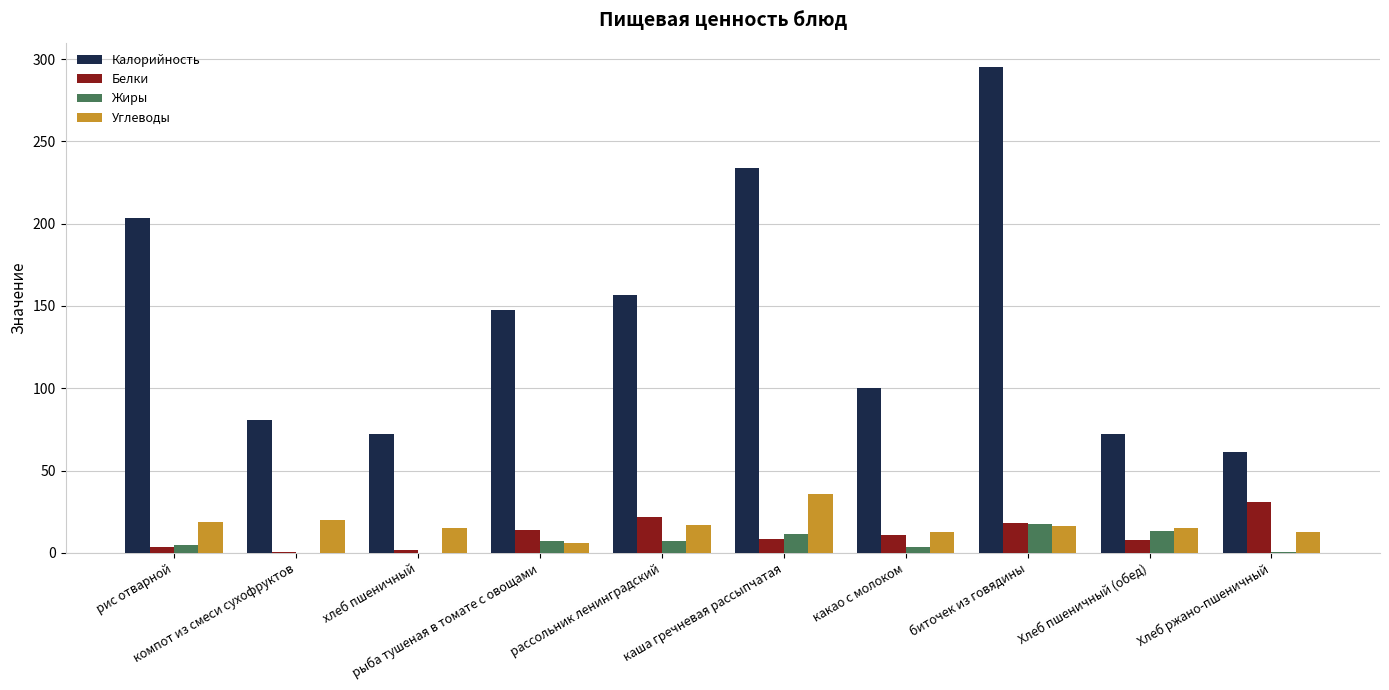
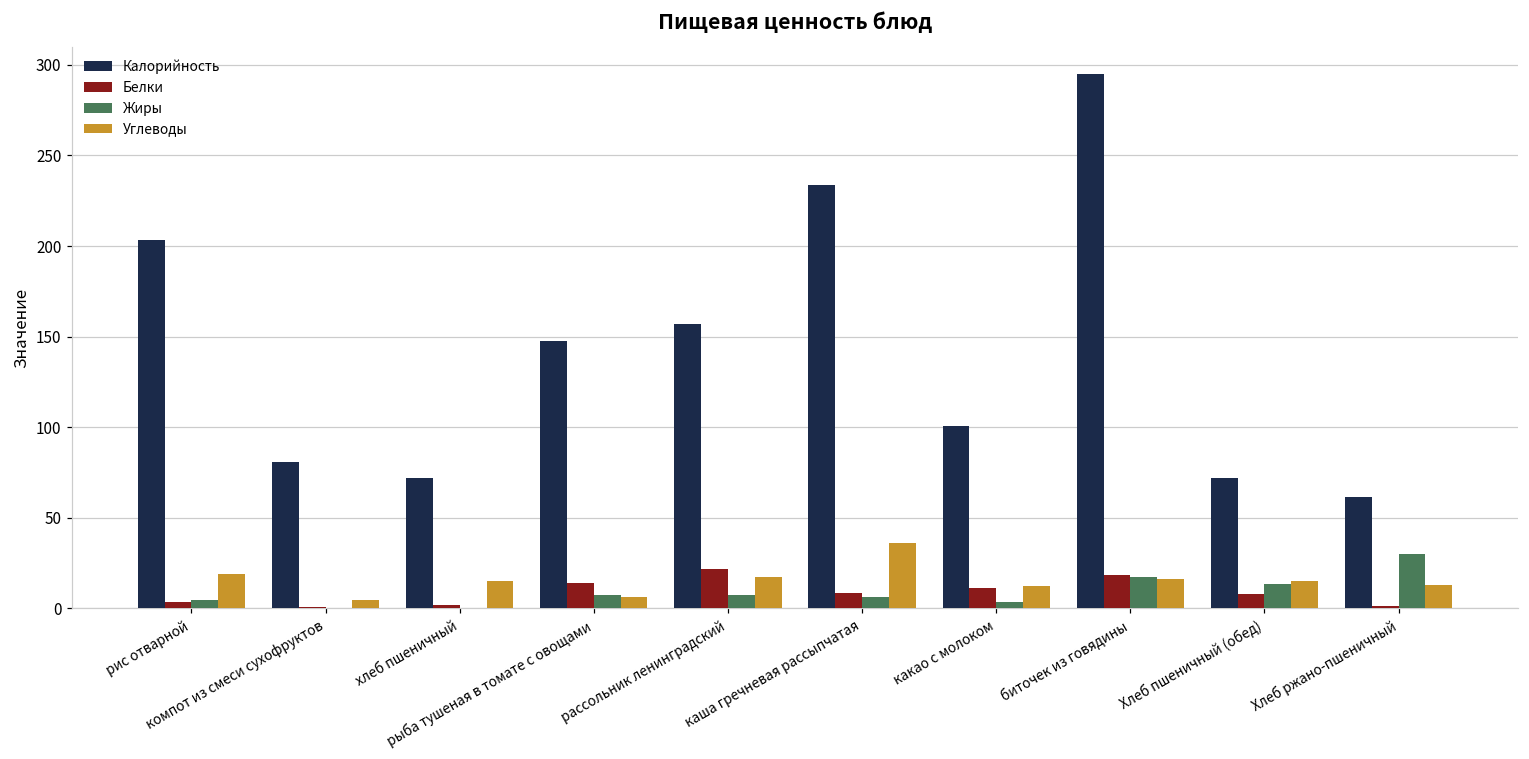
Углеводы, компот из смеси сухофруктов: 20 -> 5
Жиры, каша гречневая рассыпчатая: 12 -> 6
Белки, Хлеб ржано-пшеничный: 31 -> 2
Жиры, Хлеб ржано-пшеничный: 0 -> 30
